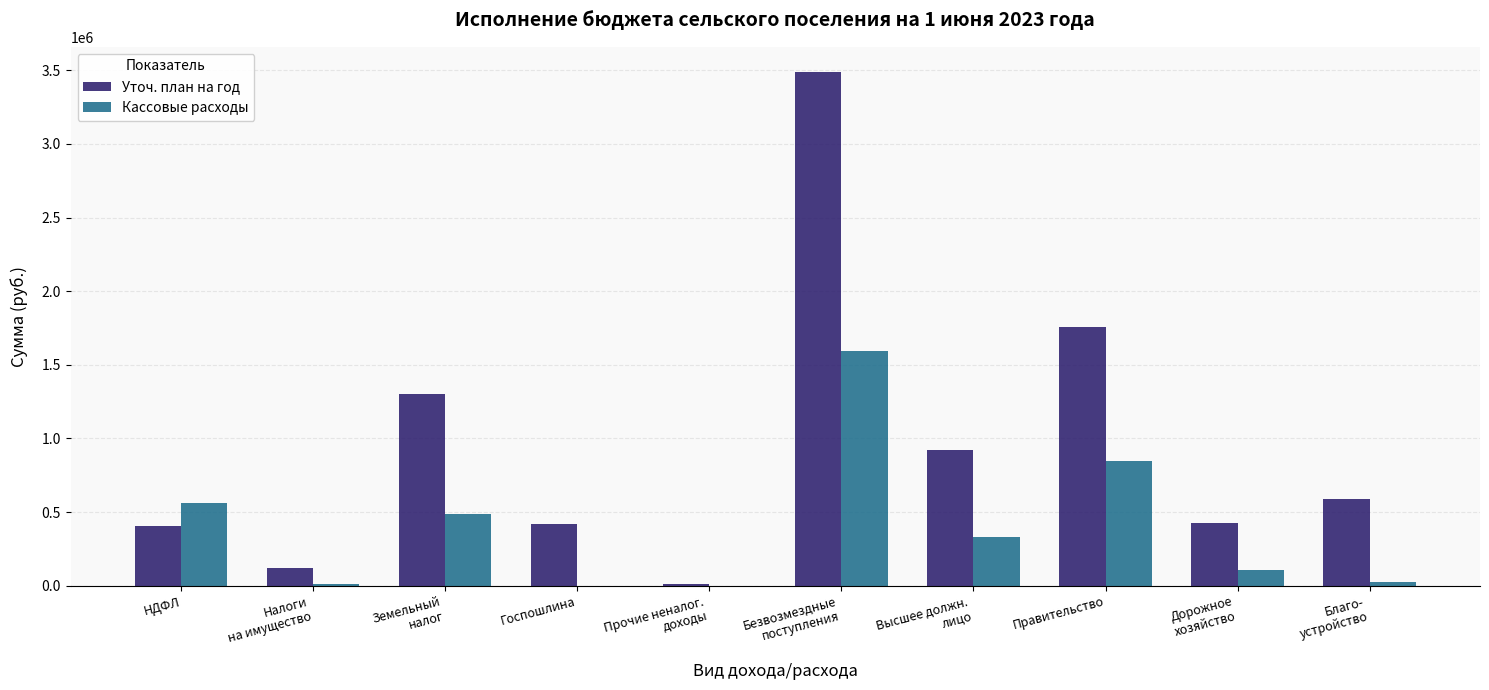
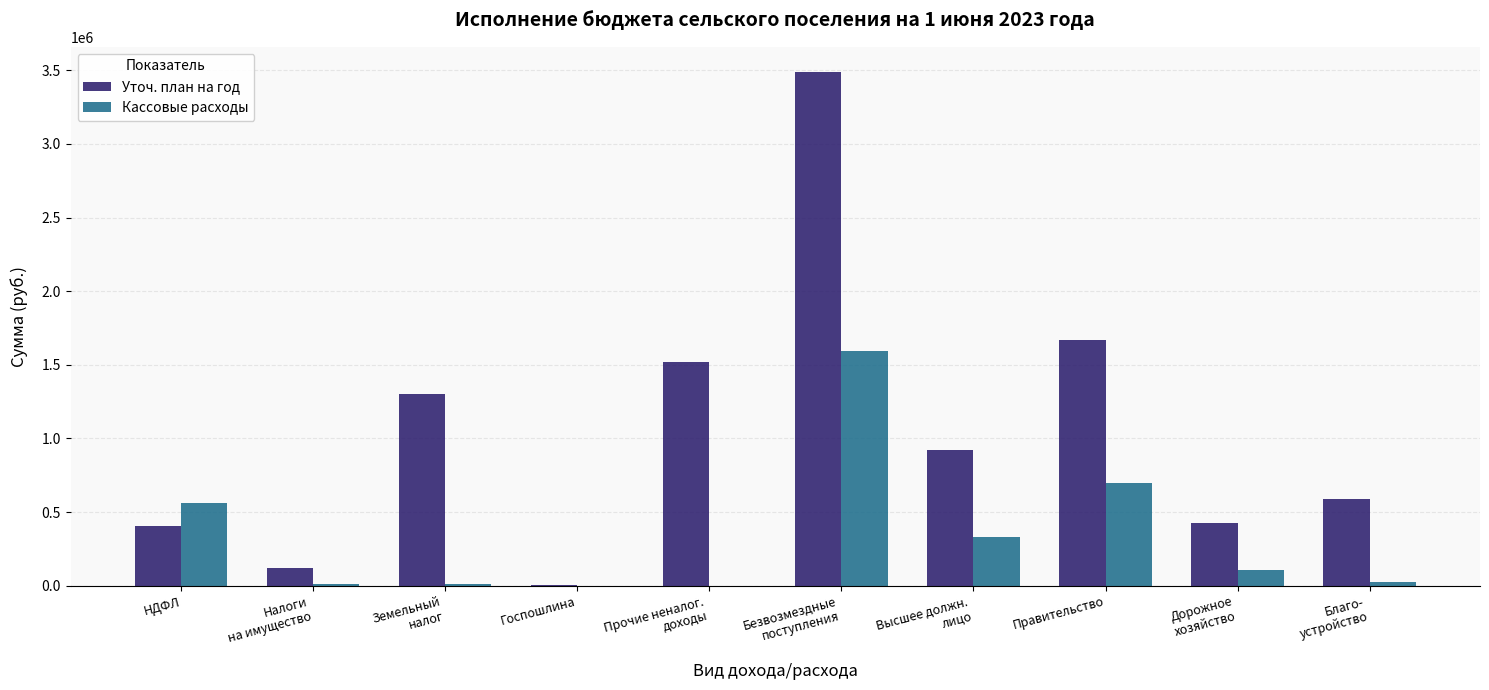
Кассовые расходы, Земельный налог: 480000 -> 10000
Уточ. план на год, Госпошлина: 420000 -> 10000
Уточ. план на год, Прочие неналог. доходы: 10000 -> 1520000
Уточ. план на год, Правительство: 1760000 -> 1670000
Кассовые расходы, Правительство: 850000 -> 690000
